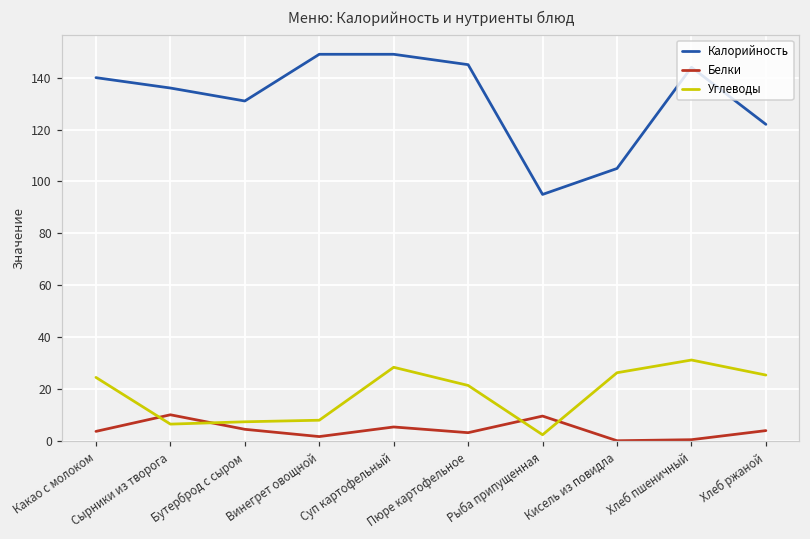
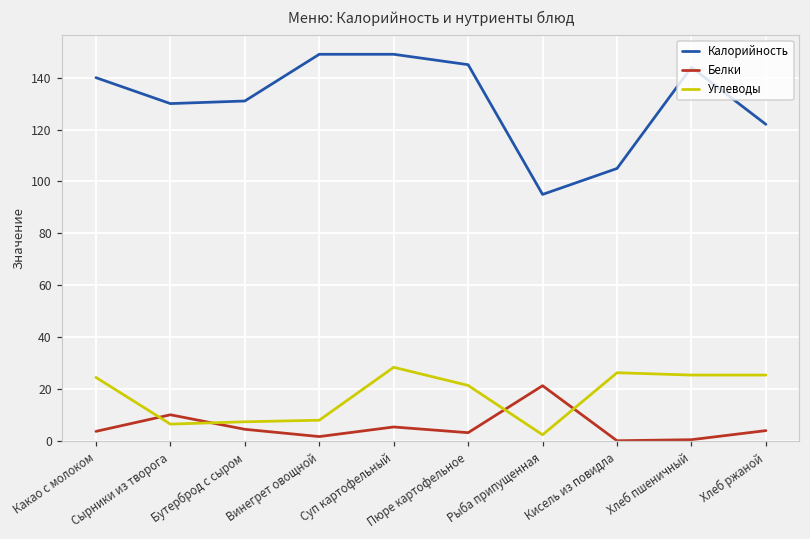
Калорийность, Сырники из творога: 136 -> 130
Белки, Рыба припущенная: 10 -> 21
Углеводы, Хлеб пшеничный: 31 -> 25
